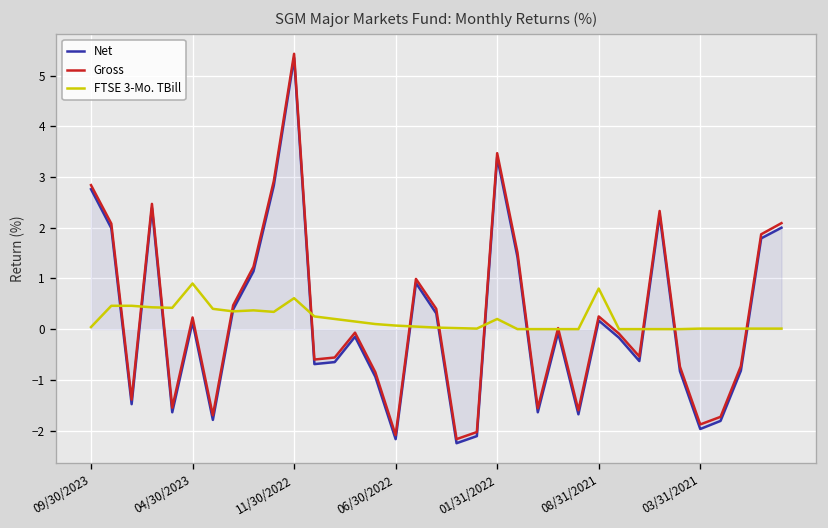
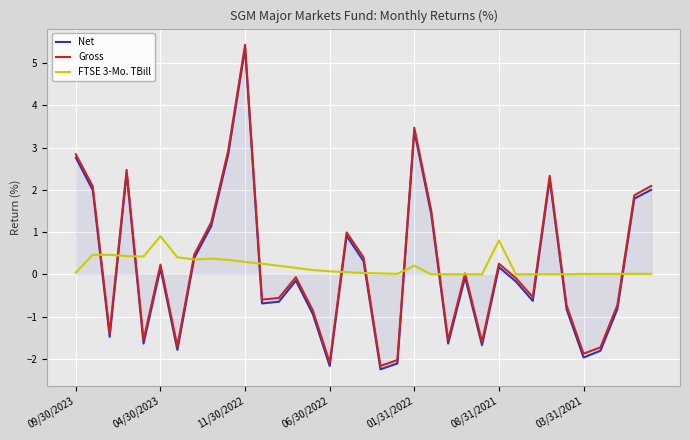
FTSE 3-Mo. TBill, 11/30/2022: 0.6 -> 0.3
